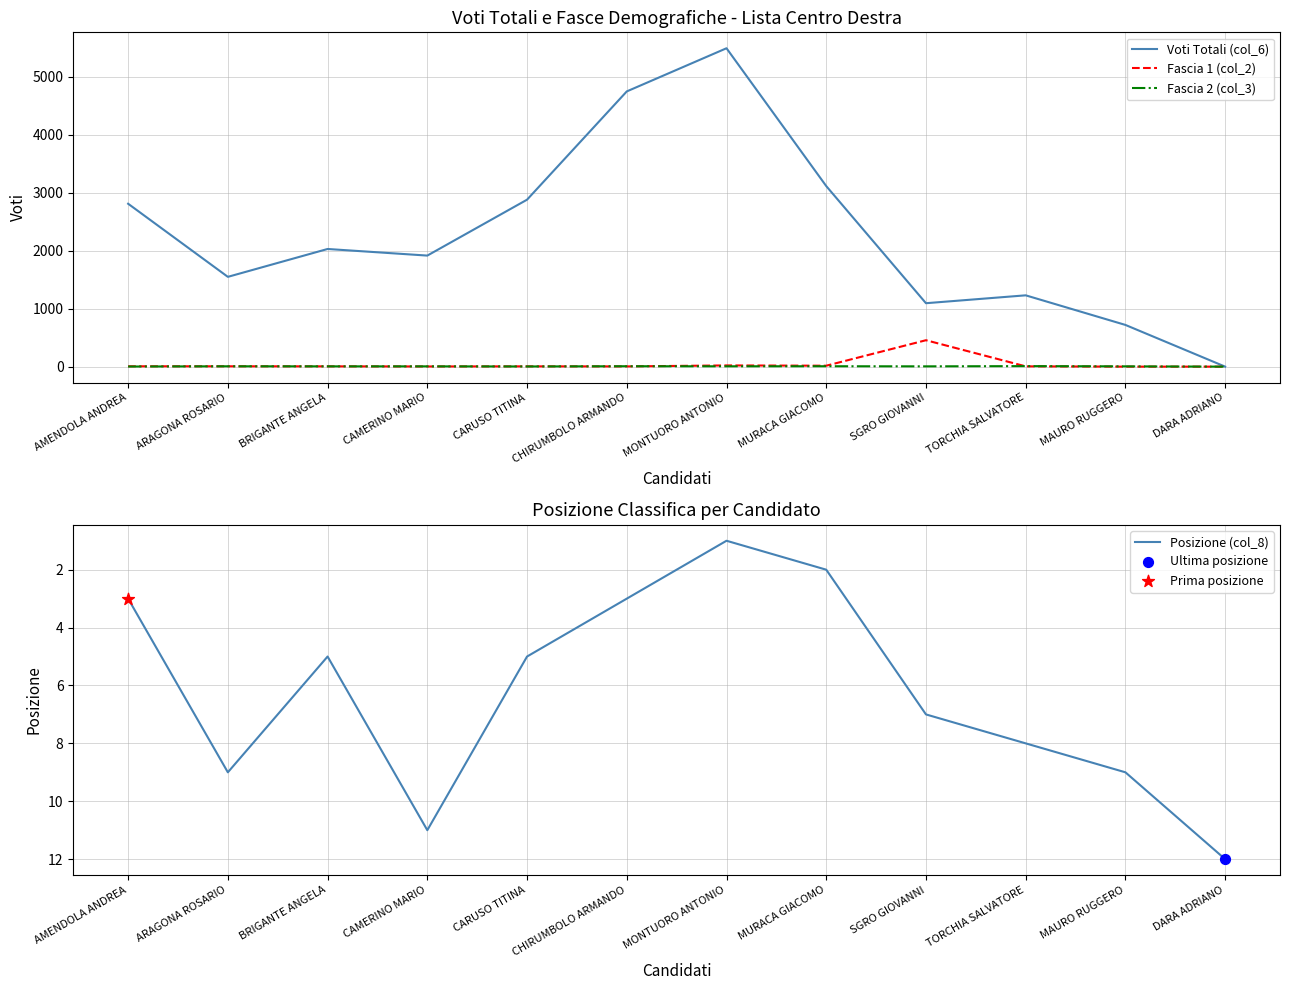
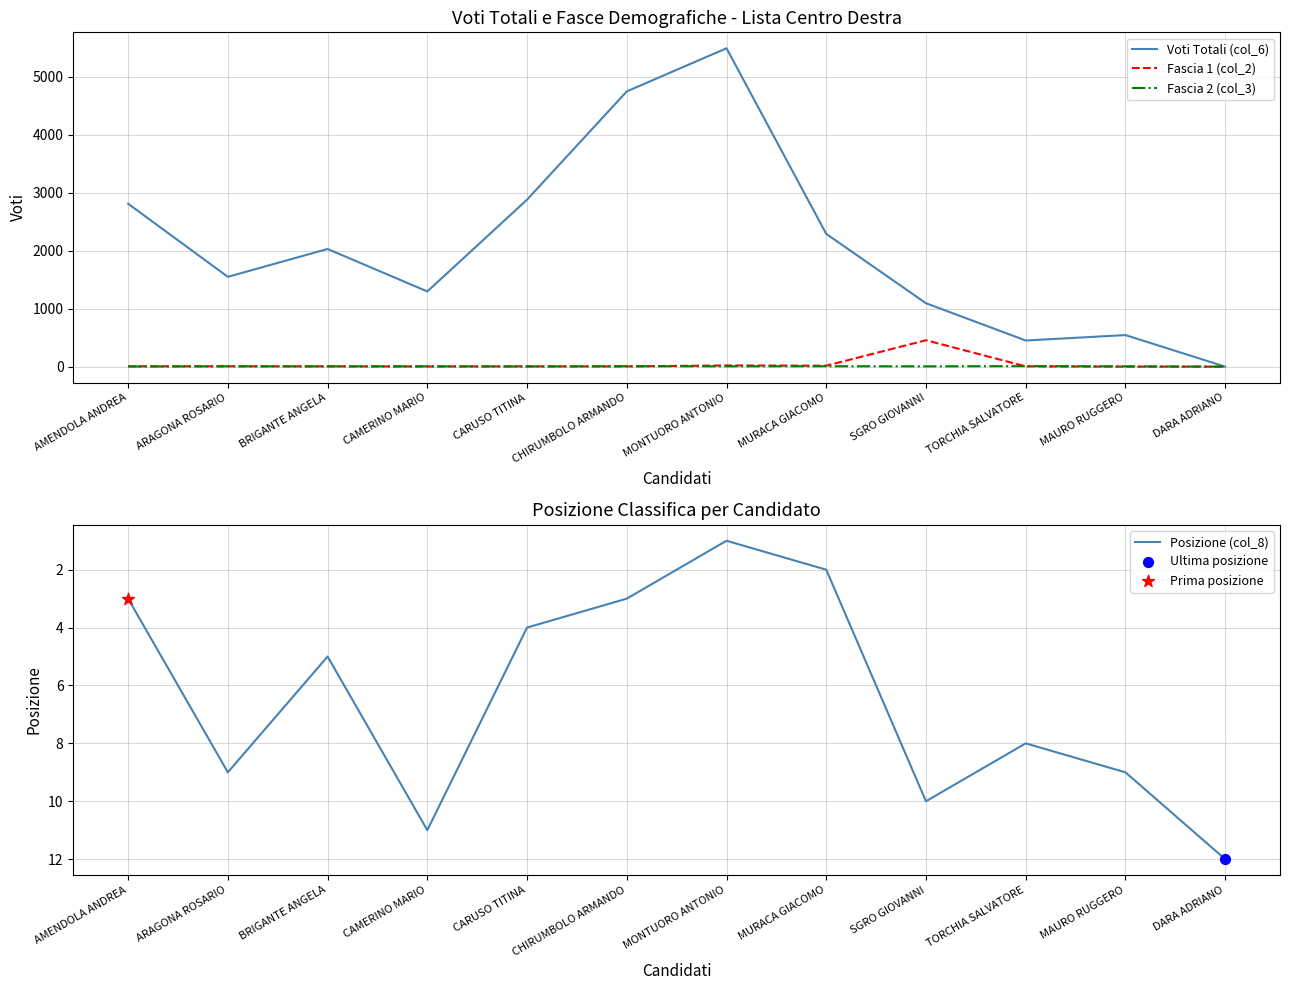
Voti Totali e Fasce Demografiche - Lista Centro Destra, Voti Totali (col_6), CAMERINO MARIO: 1900 -> 1300
Voti Totali e Fasce Demografiche - Lista Centro Destra, Voti Totali (col_6), MURACA GIACOMO: 3100 -> 2300
Voti Totali e Fasce Demografiche - Lista Centro Destra, Voti Totali (col_6), TORCHIA SALVATORE: 1200 -> 500
Voti Totali e Fasce Demografiche - Lista Centro Destra, Voti Totali (col_6), MAURO RUGGERO: 700 -> 500
Posizione Classifica per Candidato, Posizione (col_8), CARUSO TITINA: 5 -> 4
Posizione Classifica per Candidato, Posizione (col_8), SGRO GIOVANNI: 7 -> 10
